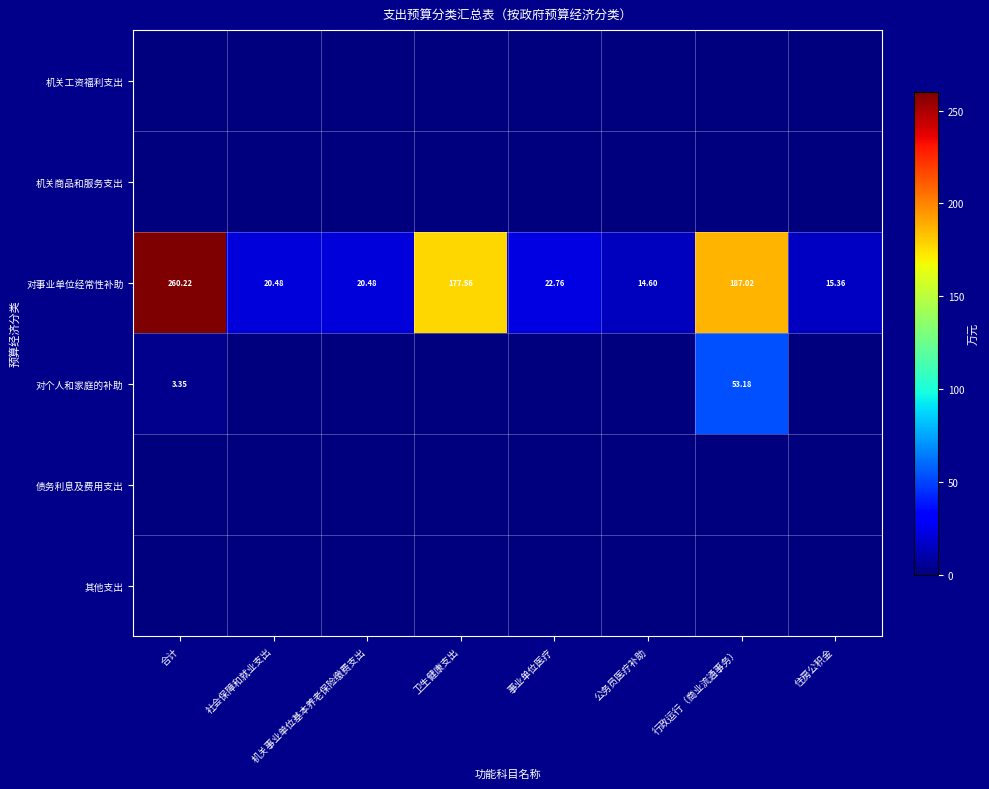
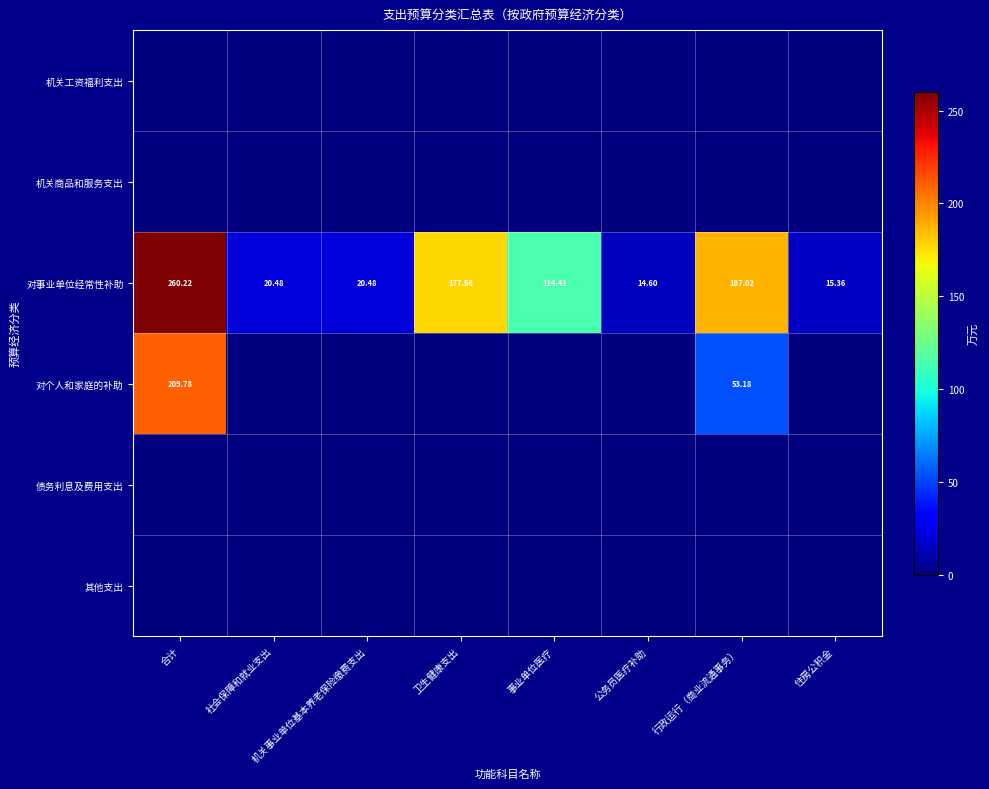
对事业单位经常性补助, 事业单位医疗: 22.76 -> 114.41
对个人和家庭的补助, 合计: 3.35 -> 209.78
